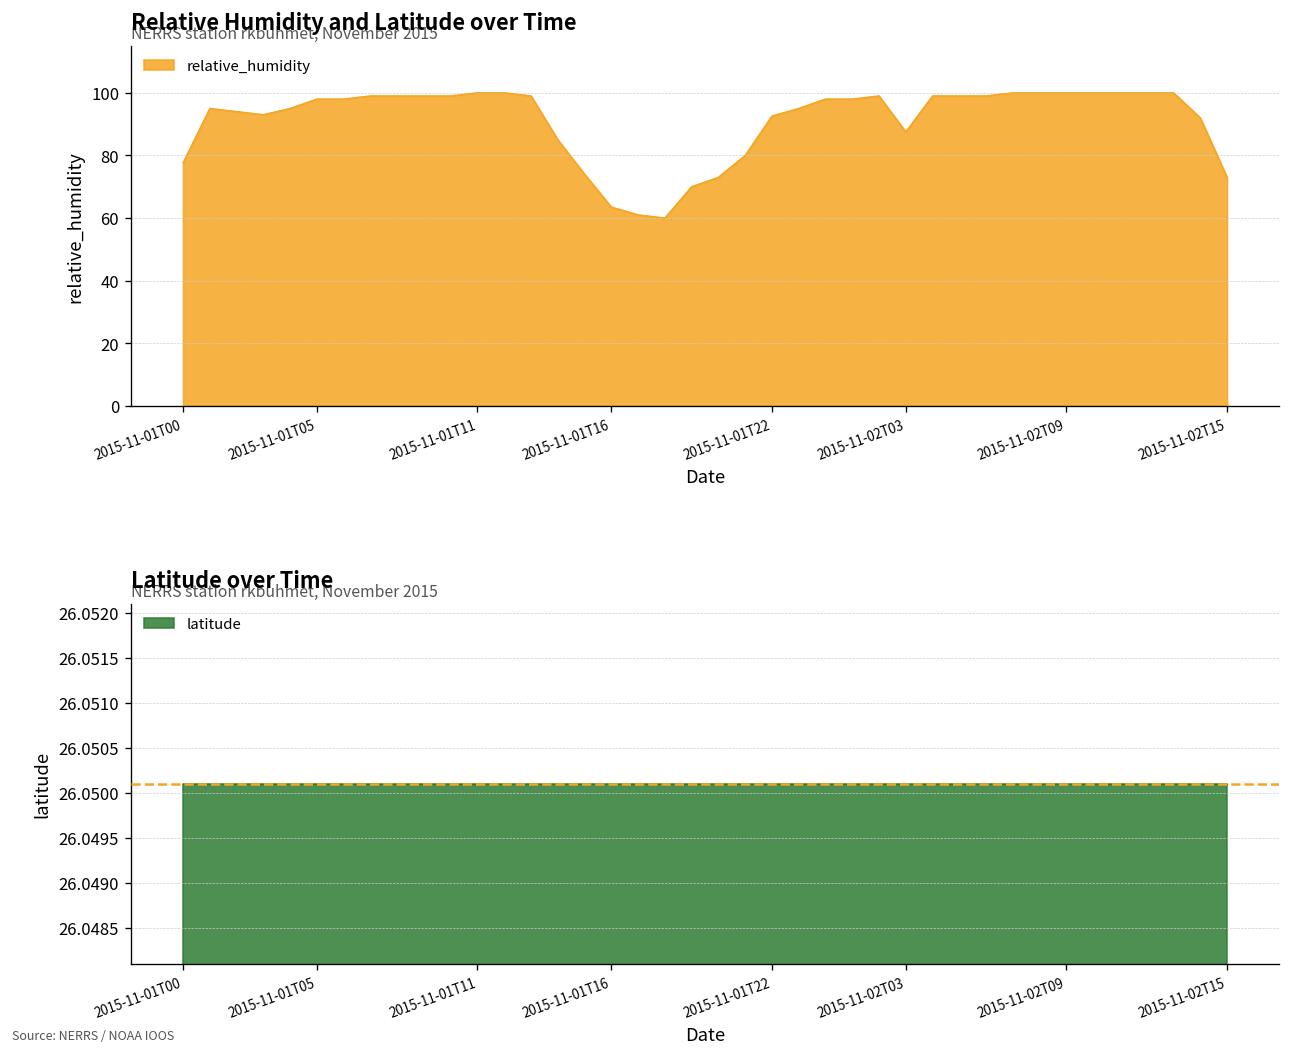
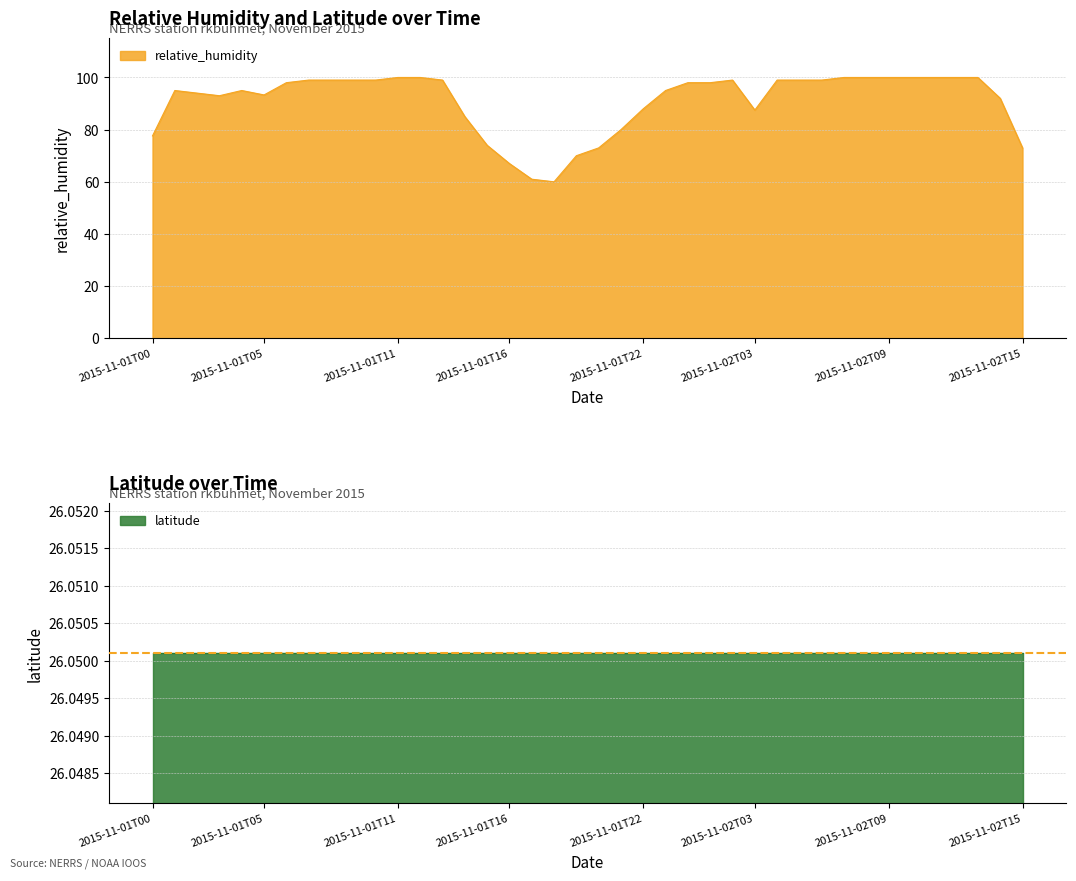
Relative Humidity and Latitude over Time, 2015-11-01T05: 98 -> 93
Relative Humidity and Latitude over Time, 2015-11-01T16: 64 -> 67
Relative Humidity and Latitude over Time, 2015-11-01T22: 93 -> 88
